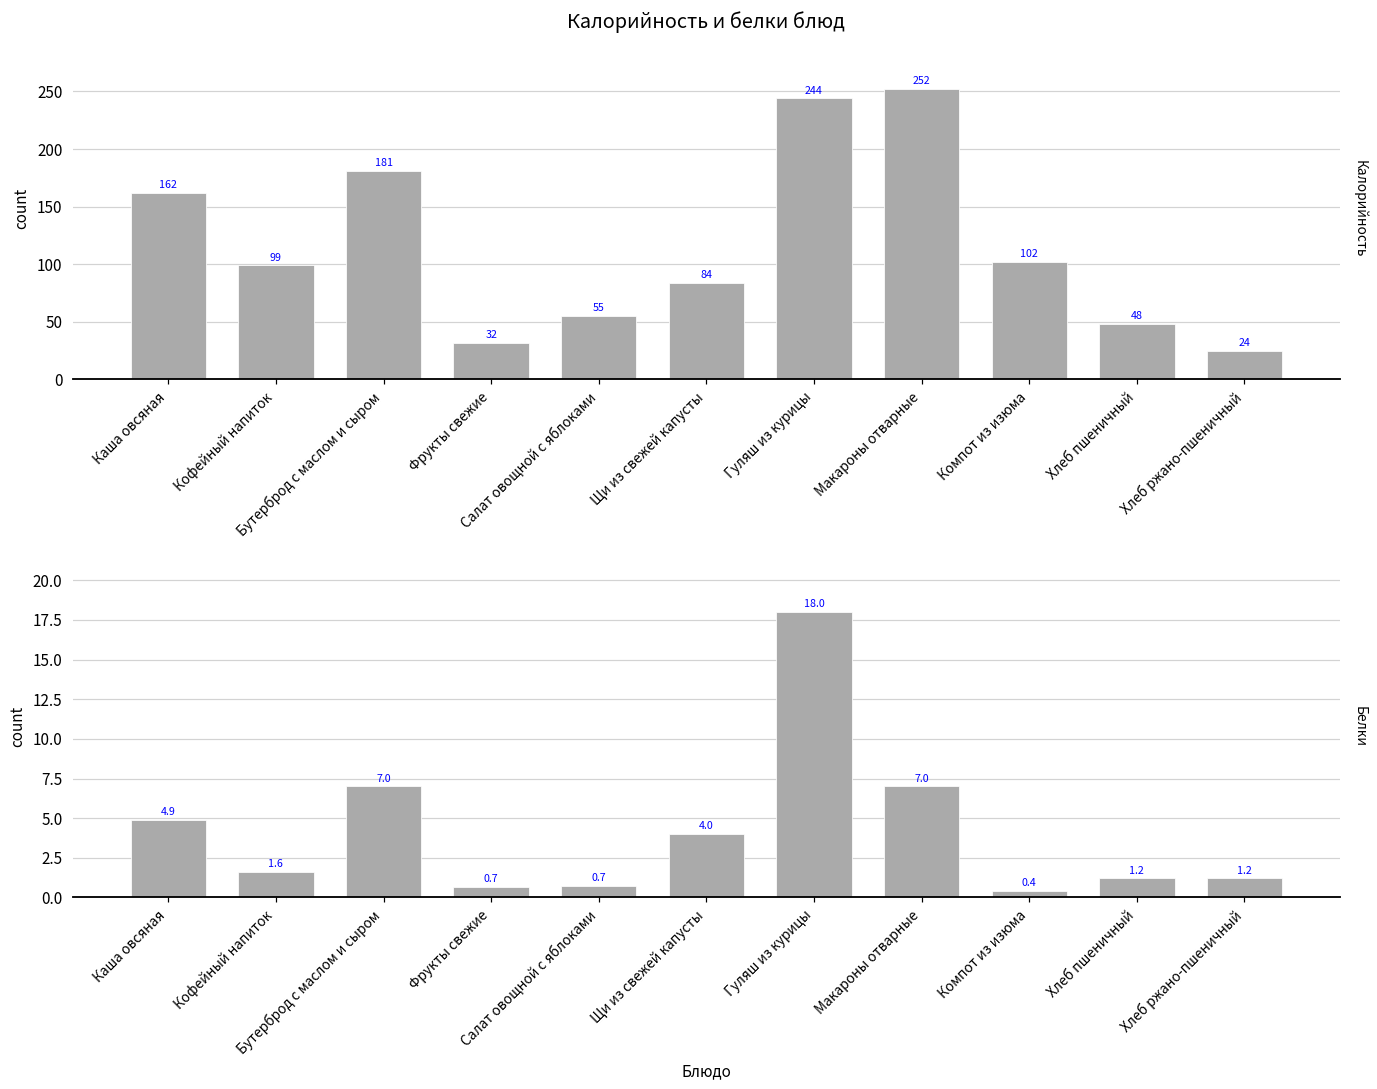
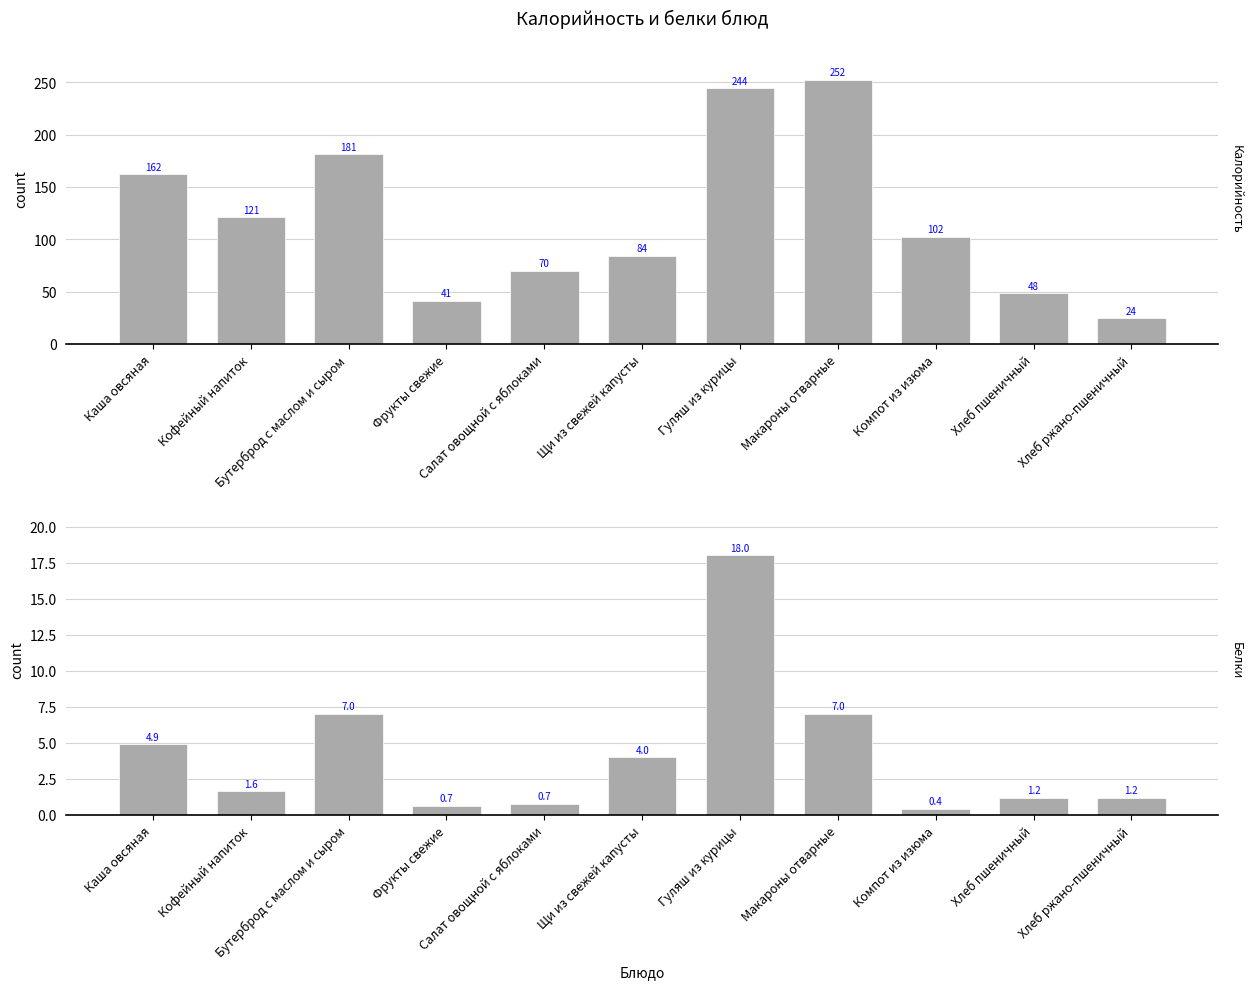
Калорийность и белки блюд, Кофейный напиток: 99 -> 121
Калорийность и белки блюд, Фрукты свежие: 32 -> 41
Калорийность и белки блюд, Салат овощной с яблоками: 55 -> 70
